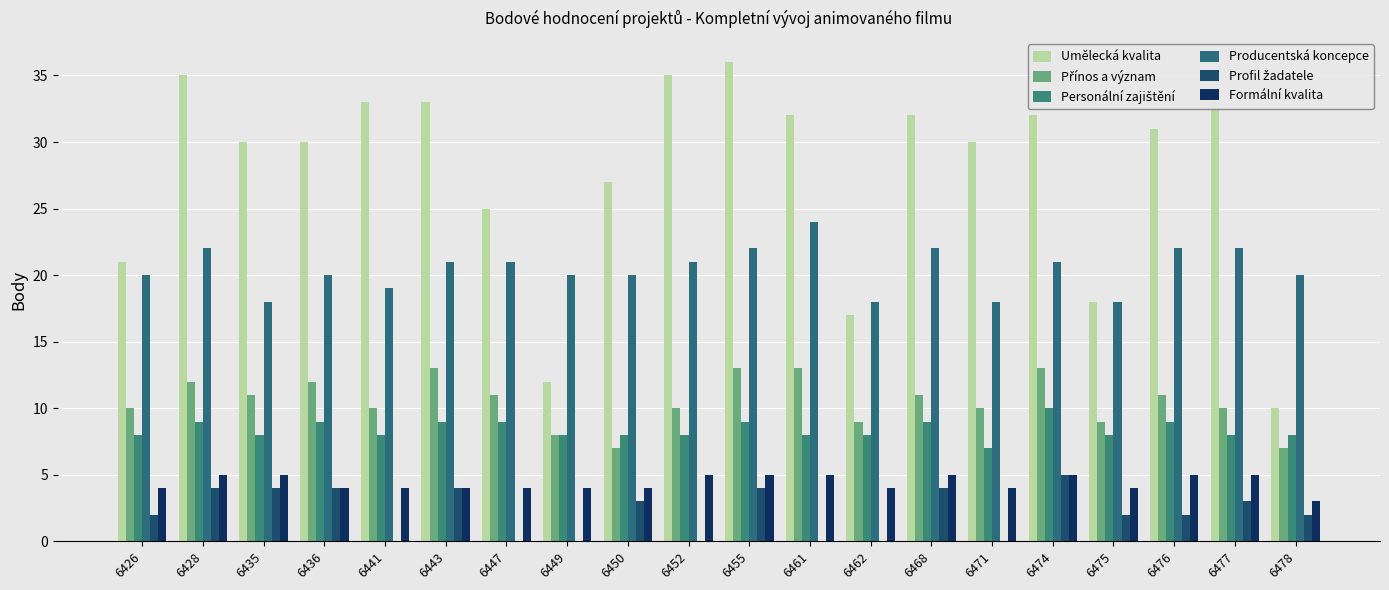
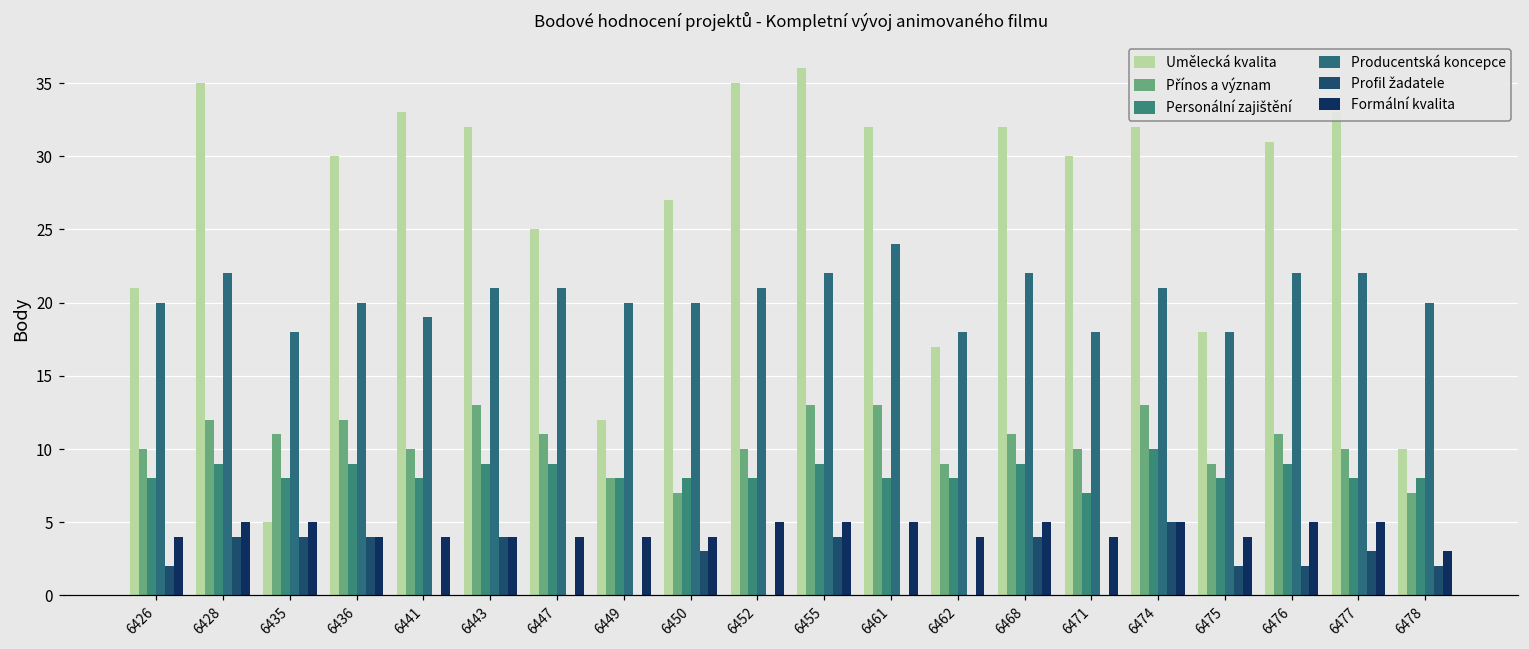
Umělecká kvalita, 6435: 30 -> 5
Umělecká kvalita, 6443: 33 -> 32
